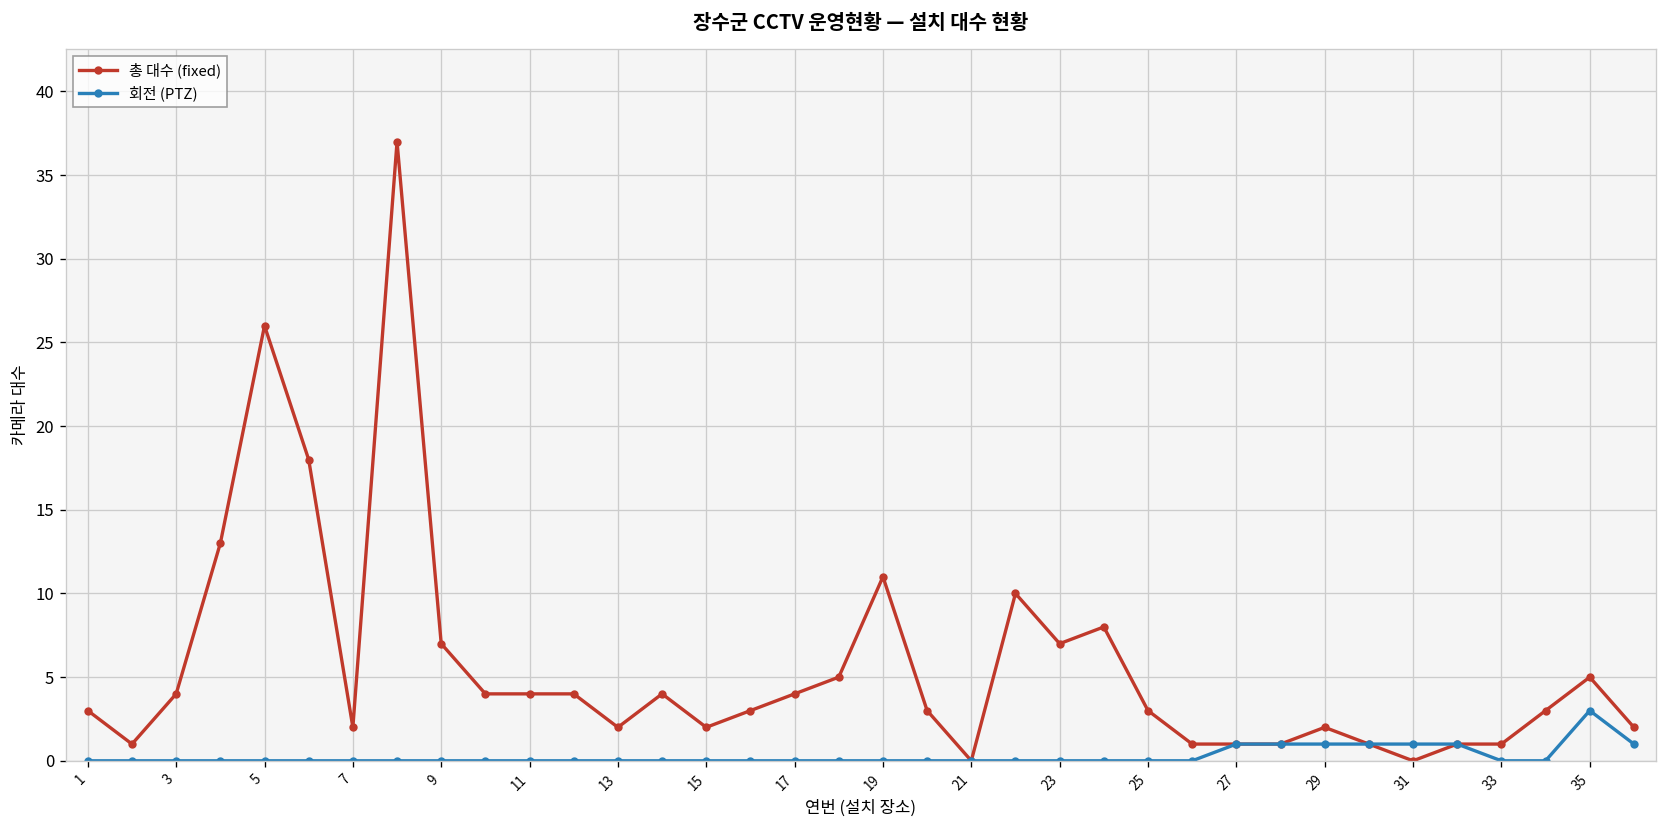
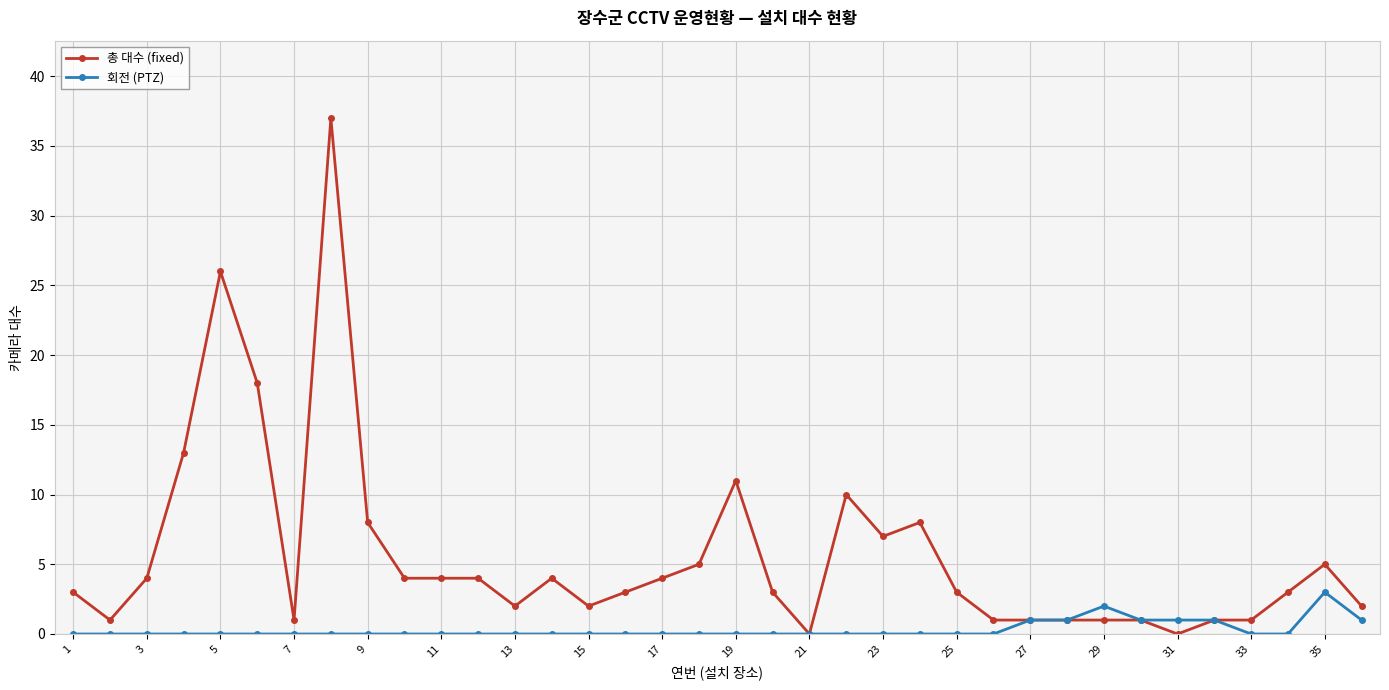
총 대수 (fixed), 7: 2 -> 1
총 대수 (fixed), 9: 7 -> 8
총 대수 (fixed), 29: 2 -> 1
회전 (PTZ), 29: 1 -> 2
